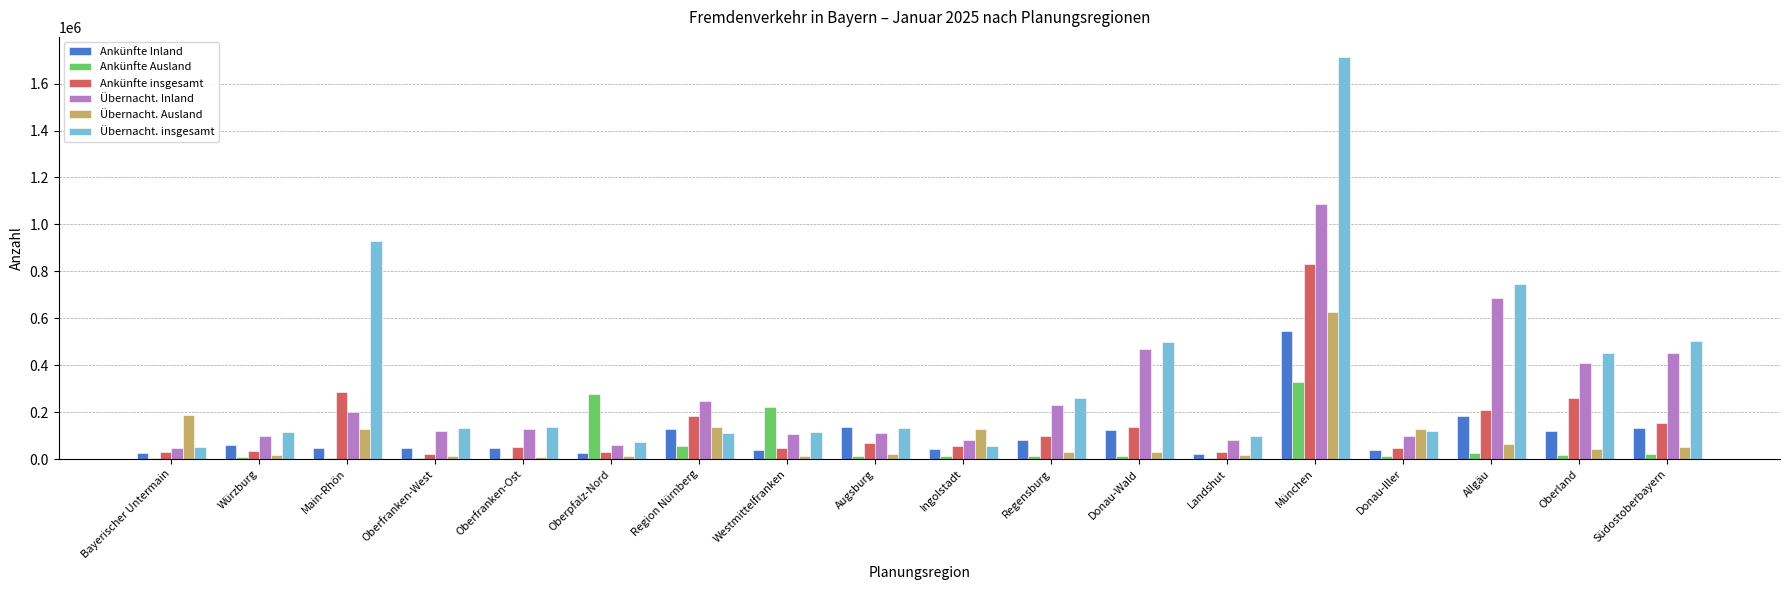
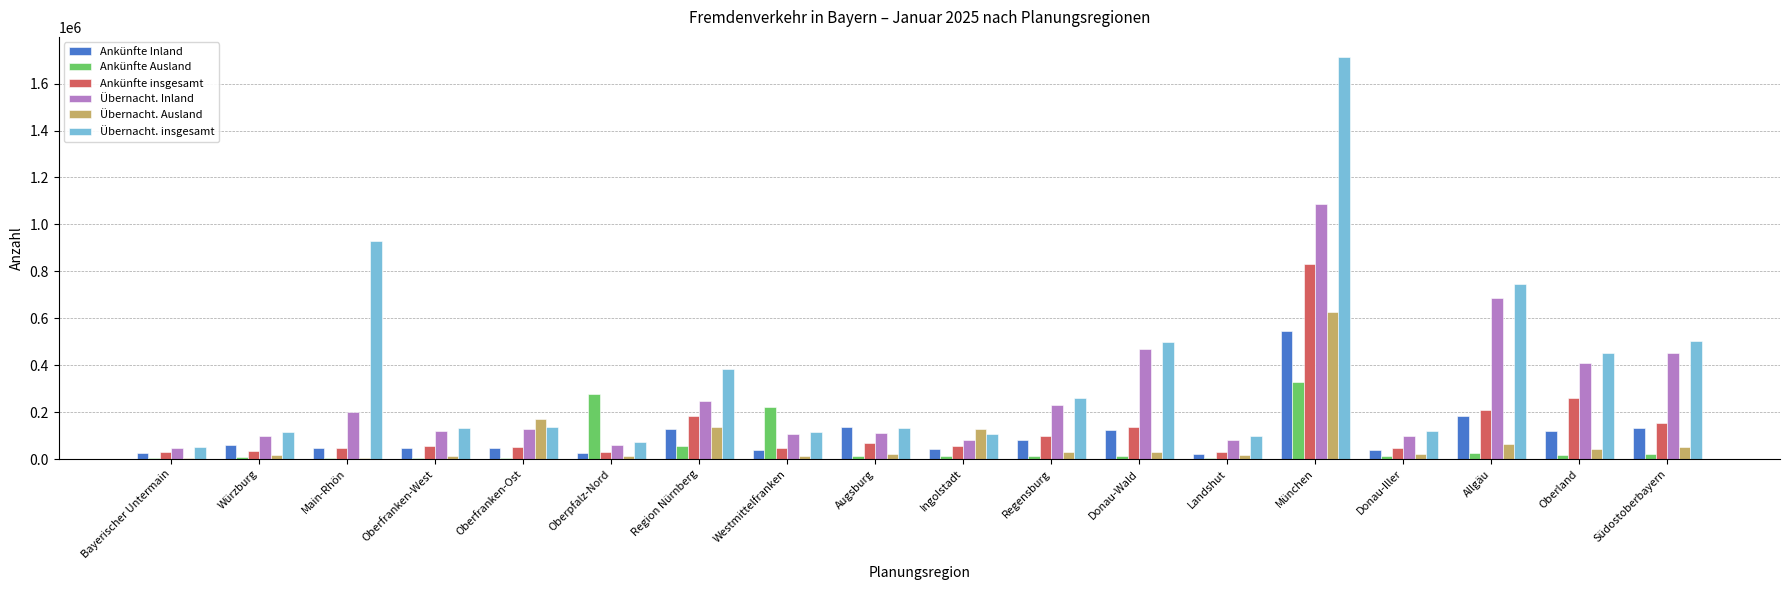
Übernacht. Ausland, Bayerischer Untermain: 190000 -> 10000
Ankünfte insgesamt, Main-Rhön: 290000 -> 50000
Übernacht. Ausland, Main-Rhön: 130000 -> 10000
Ankünfte insgesamt, Oberfranken-West: 20000 -> 60000
Übernacht. Ausland, Oberfranken-Ost: 10000 -> 170000
Übernacht. insgesamt, Region Nürnberg: 110000 -> 390000
Übernacht. insgesamt, Ingolstadt: 50000 -> 100000
Übernacht. Ausland, Donau-Iller: 130000 -> 20000
